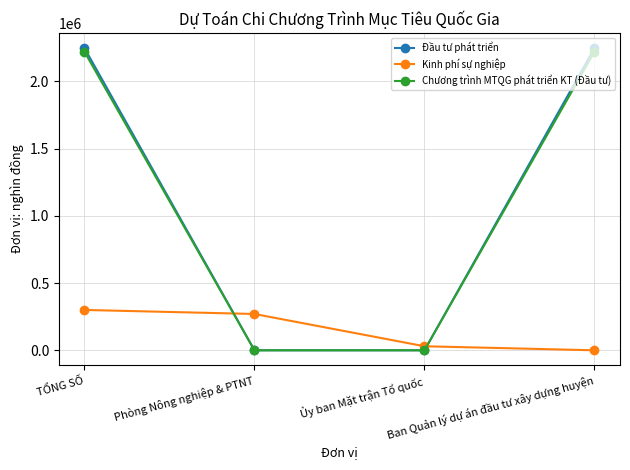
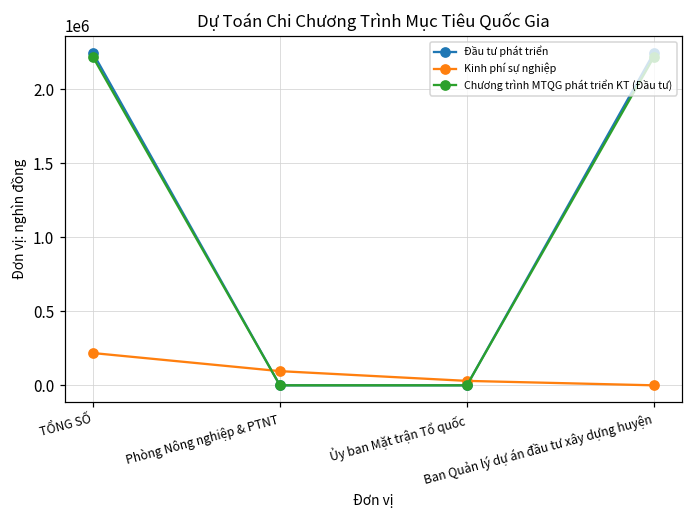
Kinh phí sự nghiệp, TỔNG SỐ: 300000 -> 220000
Kinh phí sự nghiệp, Phòng Nông nghiệp & PTNT: 270000 -> 100000
